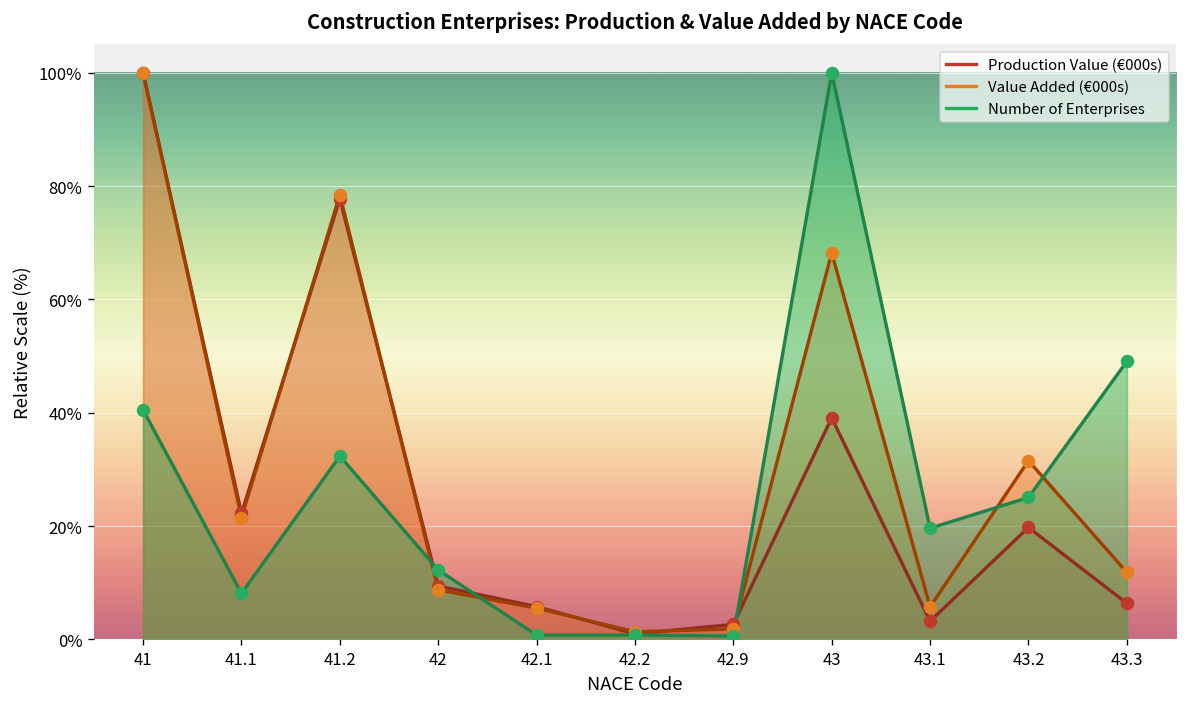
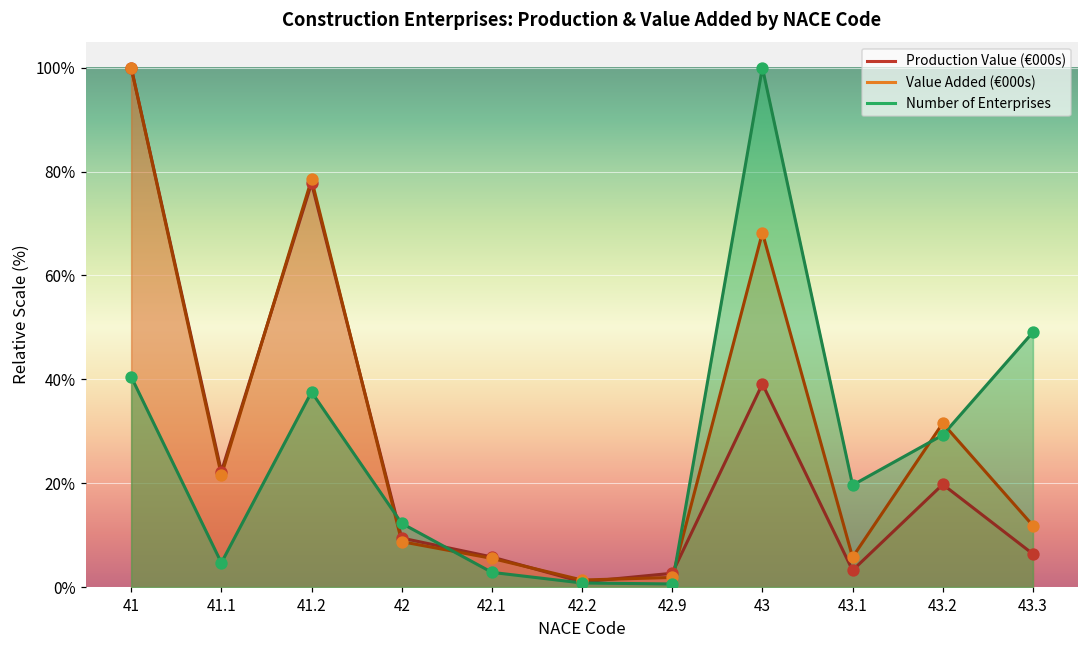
Number of Enterprises, 41.1: 8% -> 5%
Number of Enterprises, 41.2: 32% -> 38%
Number of Enterprises, 42.1: 1% -> 3%
Number of Enterprises, 43.2: 25% -> 29%
